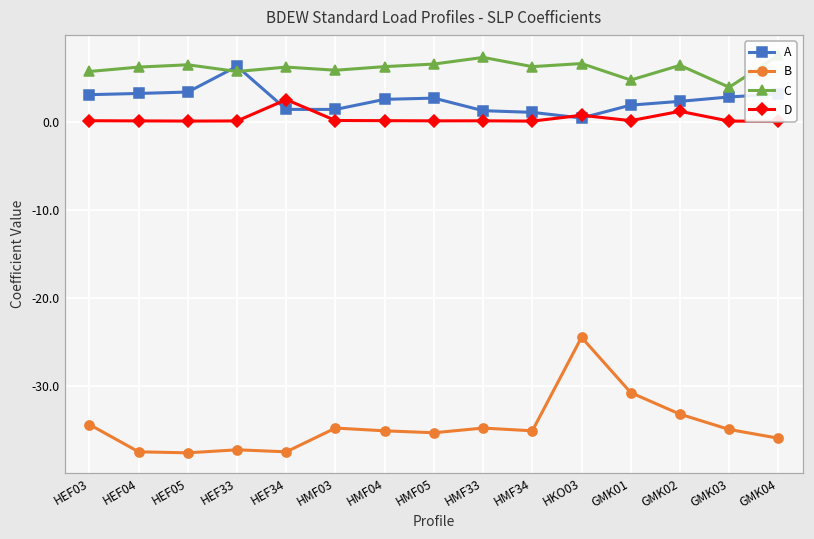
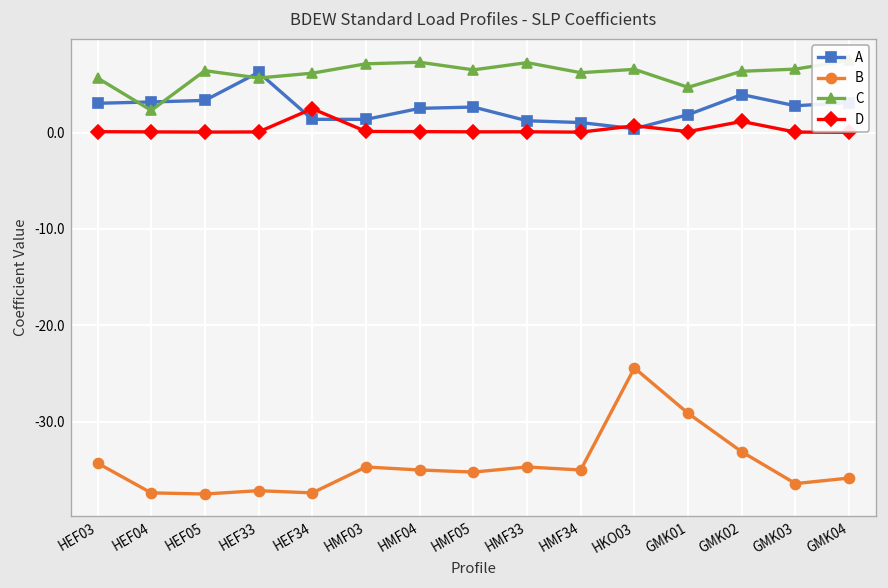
C, HEF04: 6 -> 2
C, HMF03: 6 -> 7
C, HMF04: 6 -> 7
B, GMK01: -31 -> -29
A, GMK02: 2 -> 4
B, GMK03: -35 -> -36
C, GMK03: 4 -> 7
